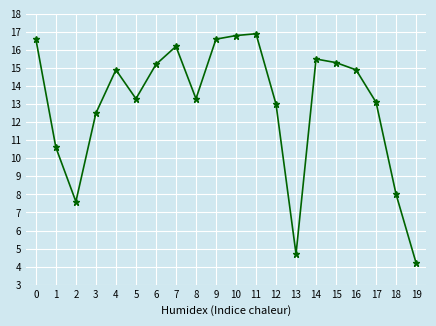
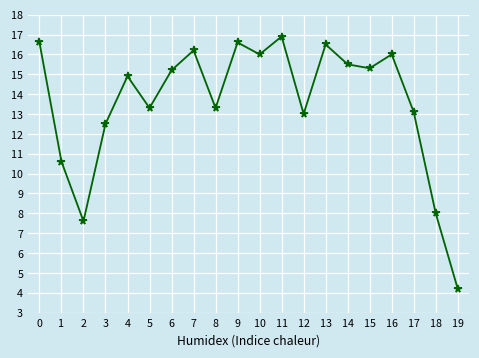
10: 16.8 -> 16.0
13: 4.7 -> 16.5
16: 14.9 -> 16.0
